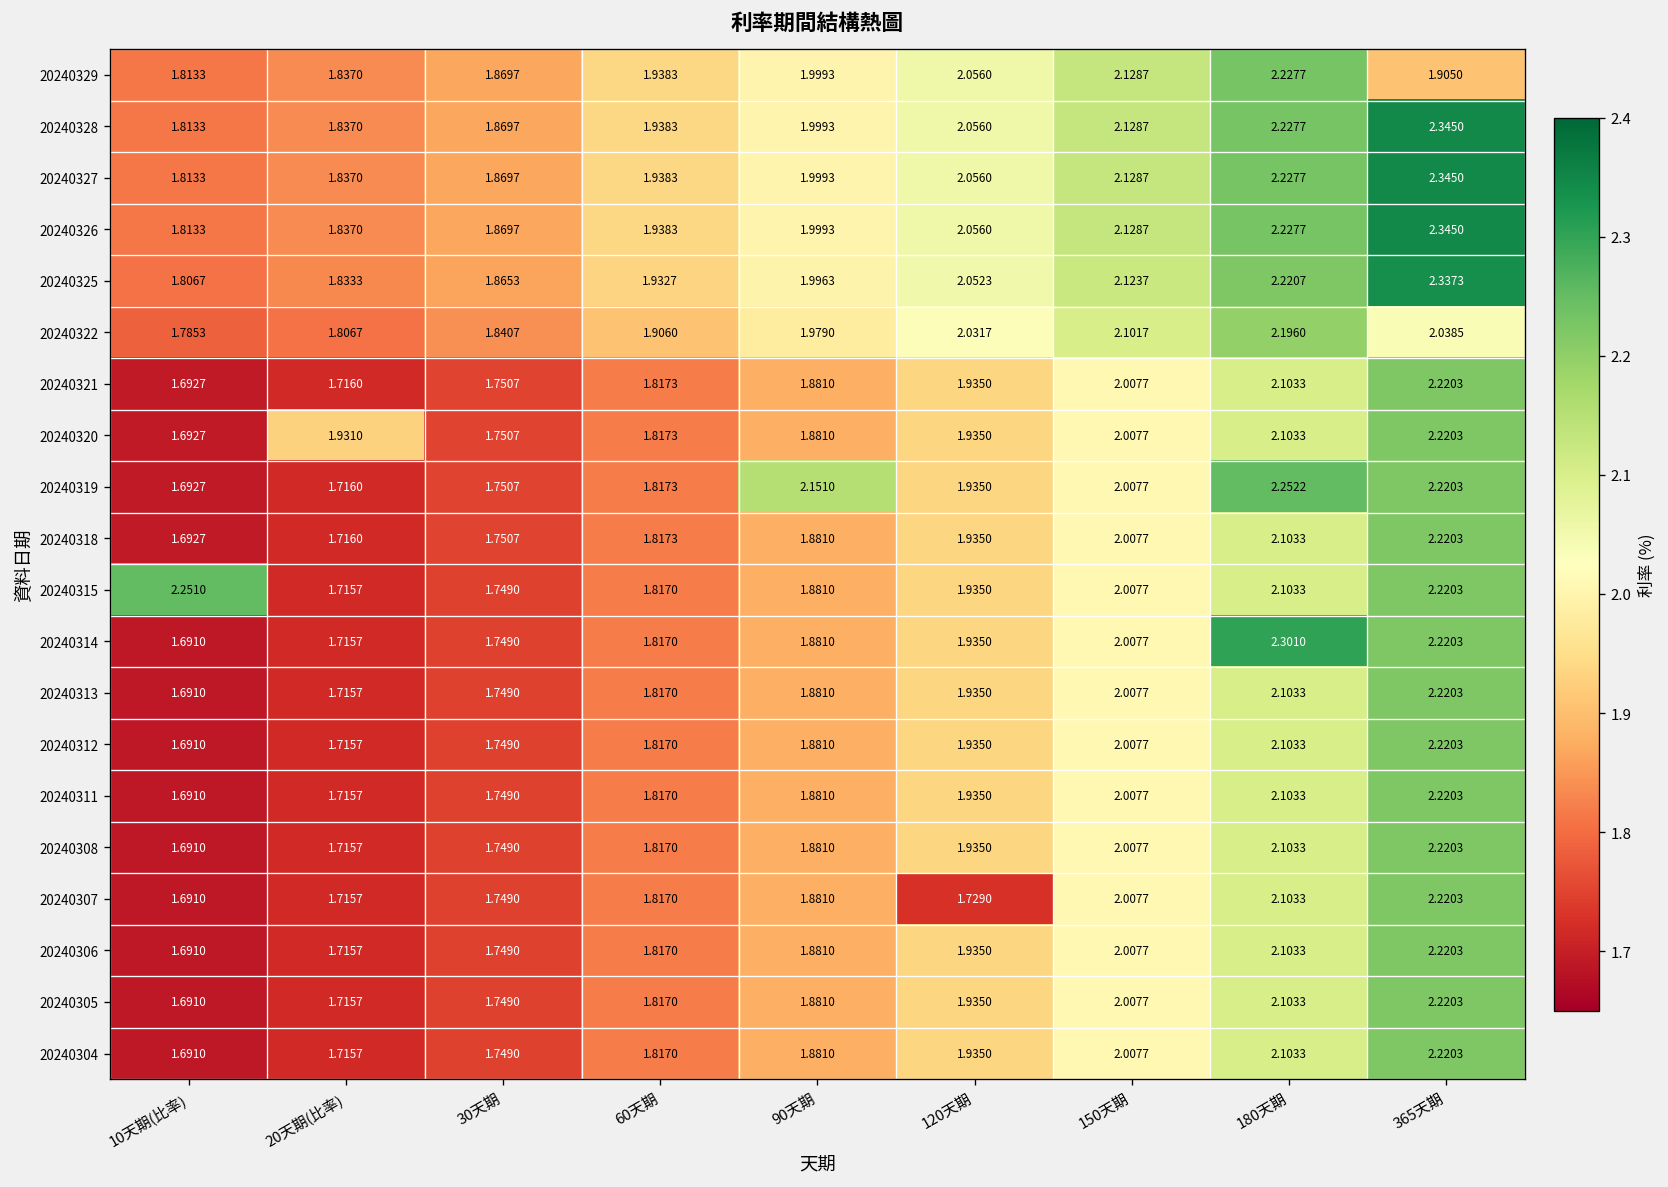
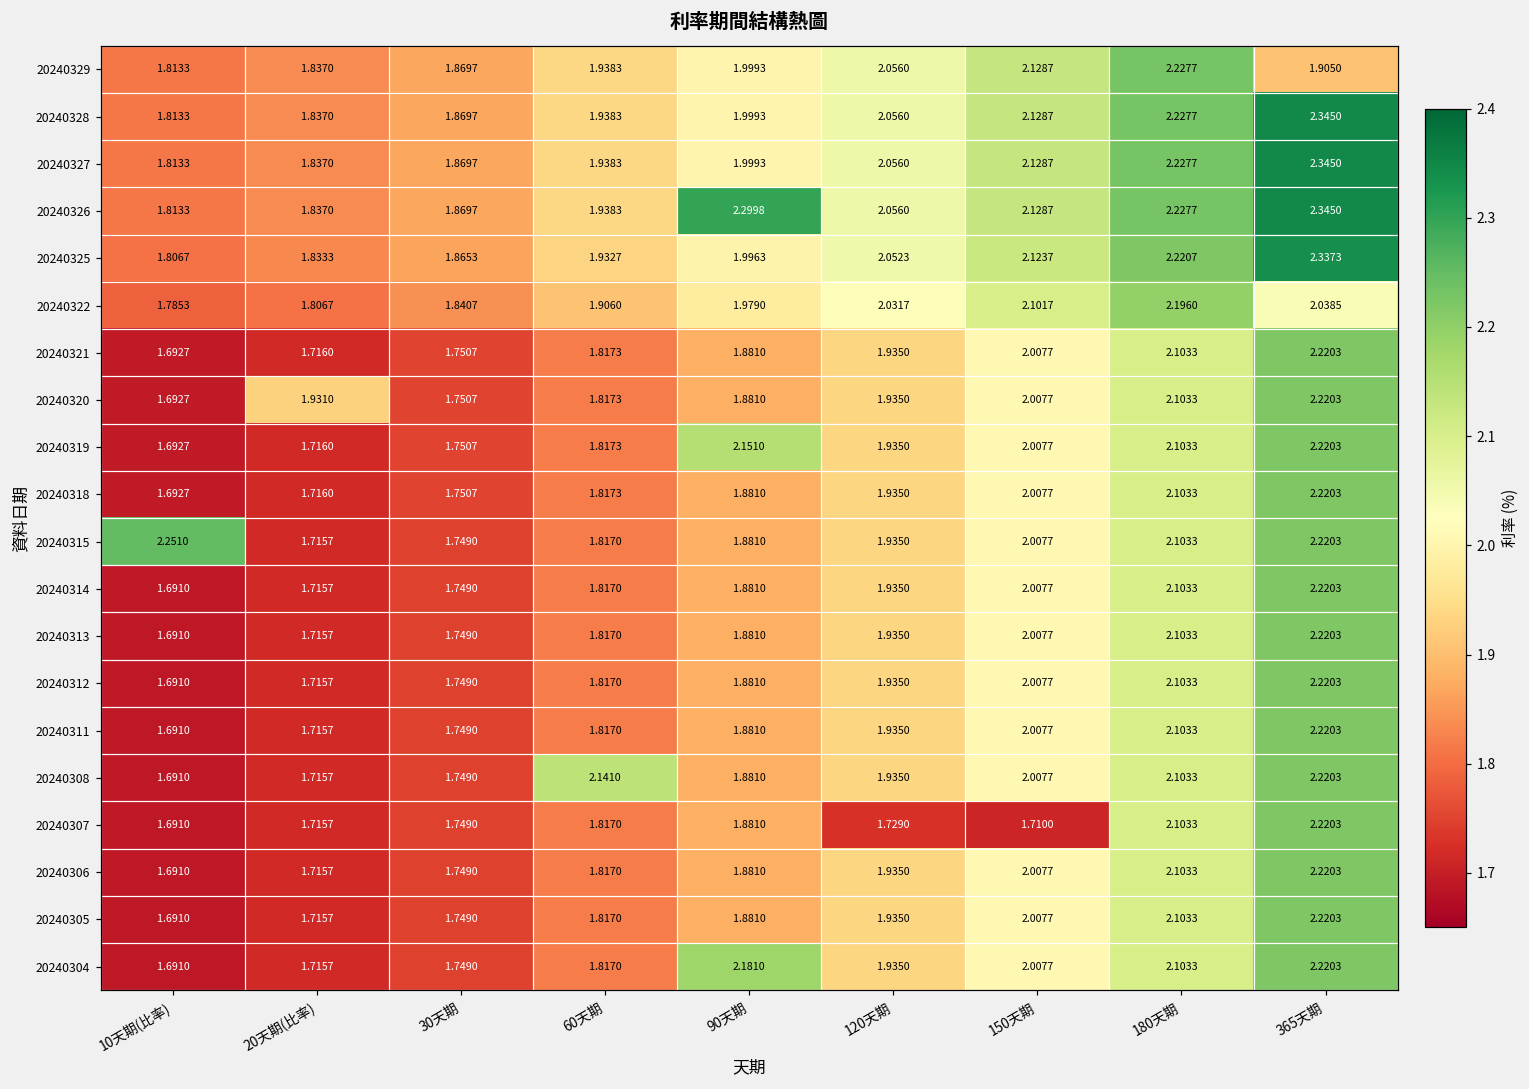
20240326, 90天期: 1.9993 -> 2.2998
20240319, 180天期: 2.2522 -> 2.1033
20240314, 180天期: 2.3010 -> 2.1033
20240308, 60天期: 1.8170 -> 2.1410
20240307, 150天期: 2.0077 -> 1.7100
20240304, 90天期: 1.8810 -> 2.1810
